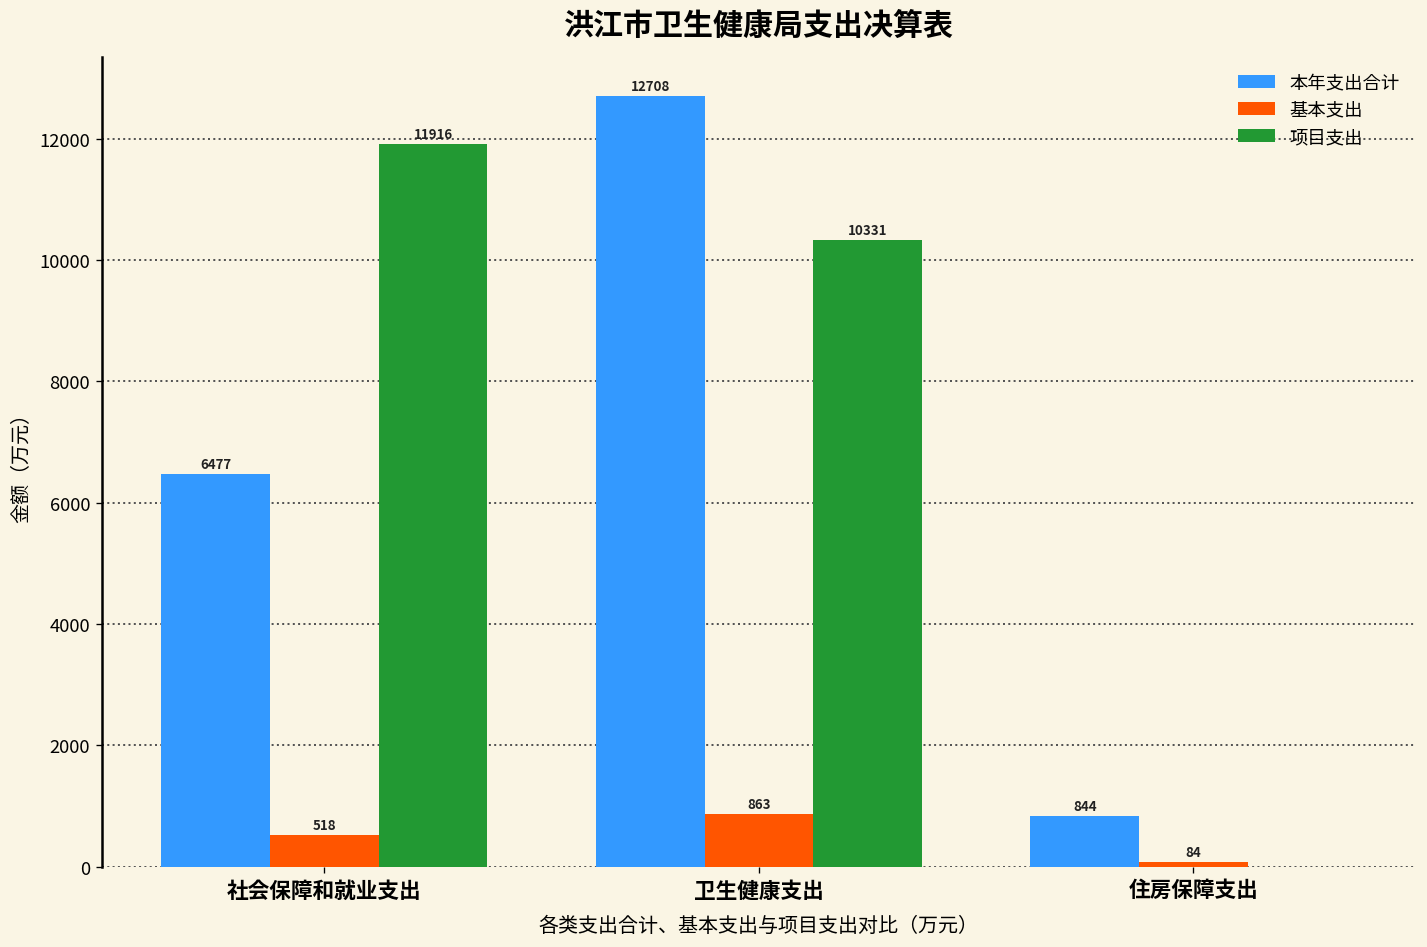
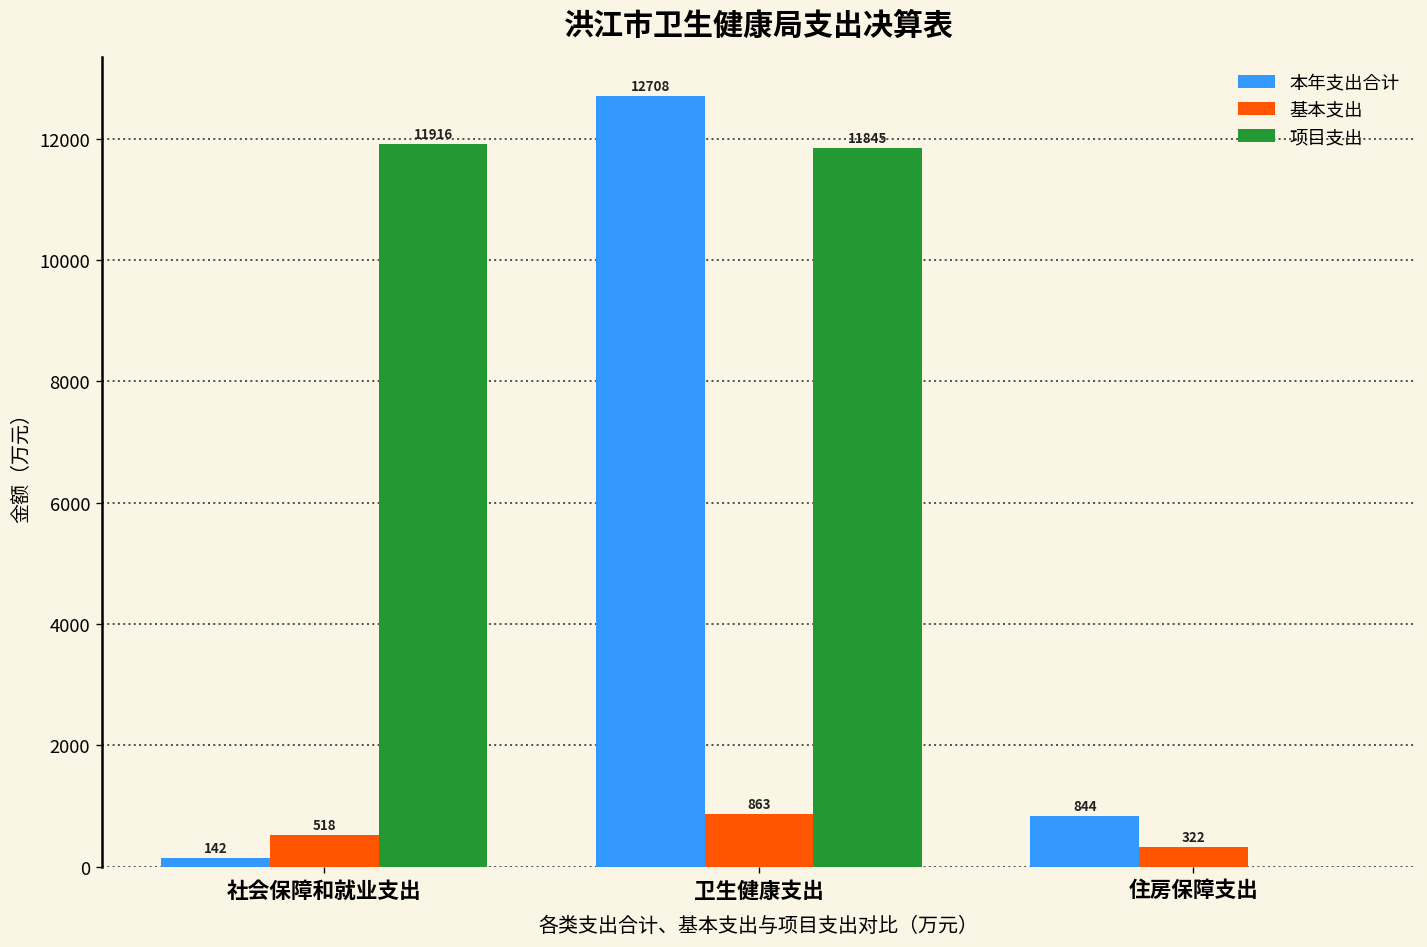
本年支出合计, 社会保障和就业支出: 6477 -> 142
项目支出, 卫生健康支出: 10331 -> 11845
基本支出, 住房保障支出: 84 -> 322
